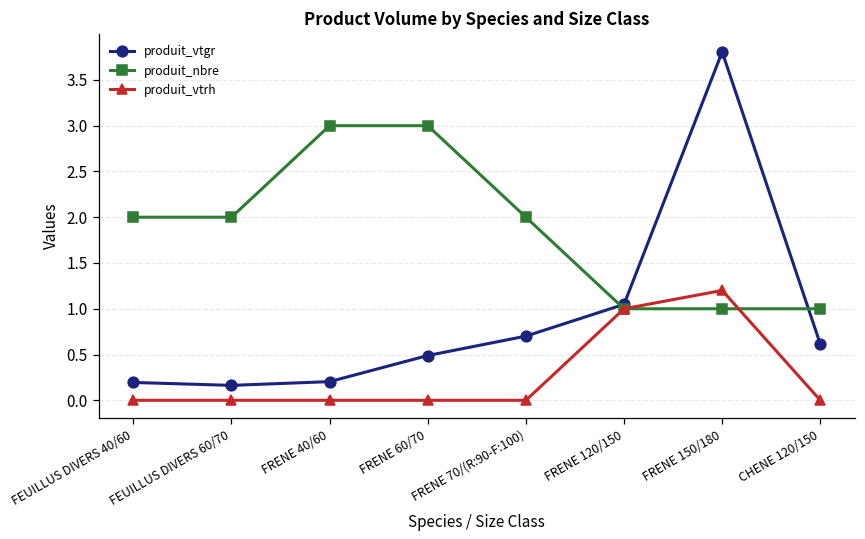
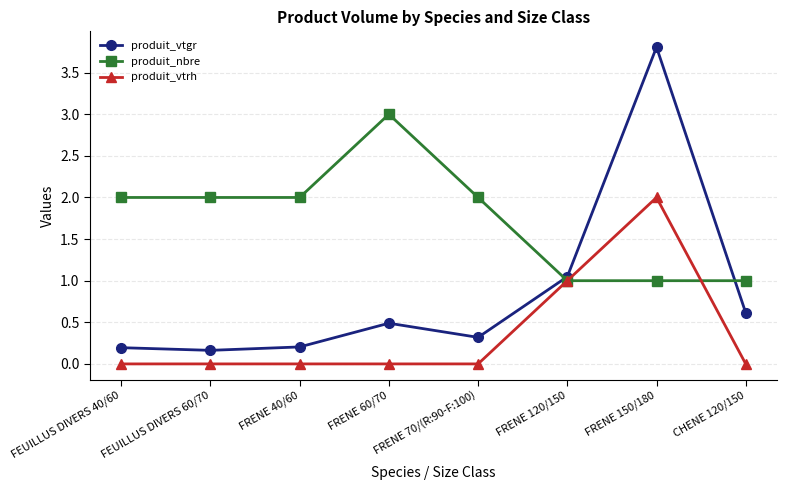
produit_nbre, FRENE 40/60: 3 -> 2
produit_vtgr, FRENE 70/(R:90-F:100): 0.7 -> 0.3
produit_vtrh, FRENE 150/180: 1.2 -> 2.0
